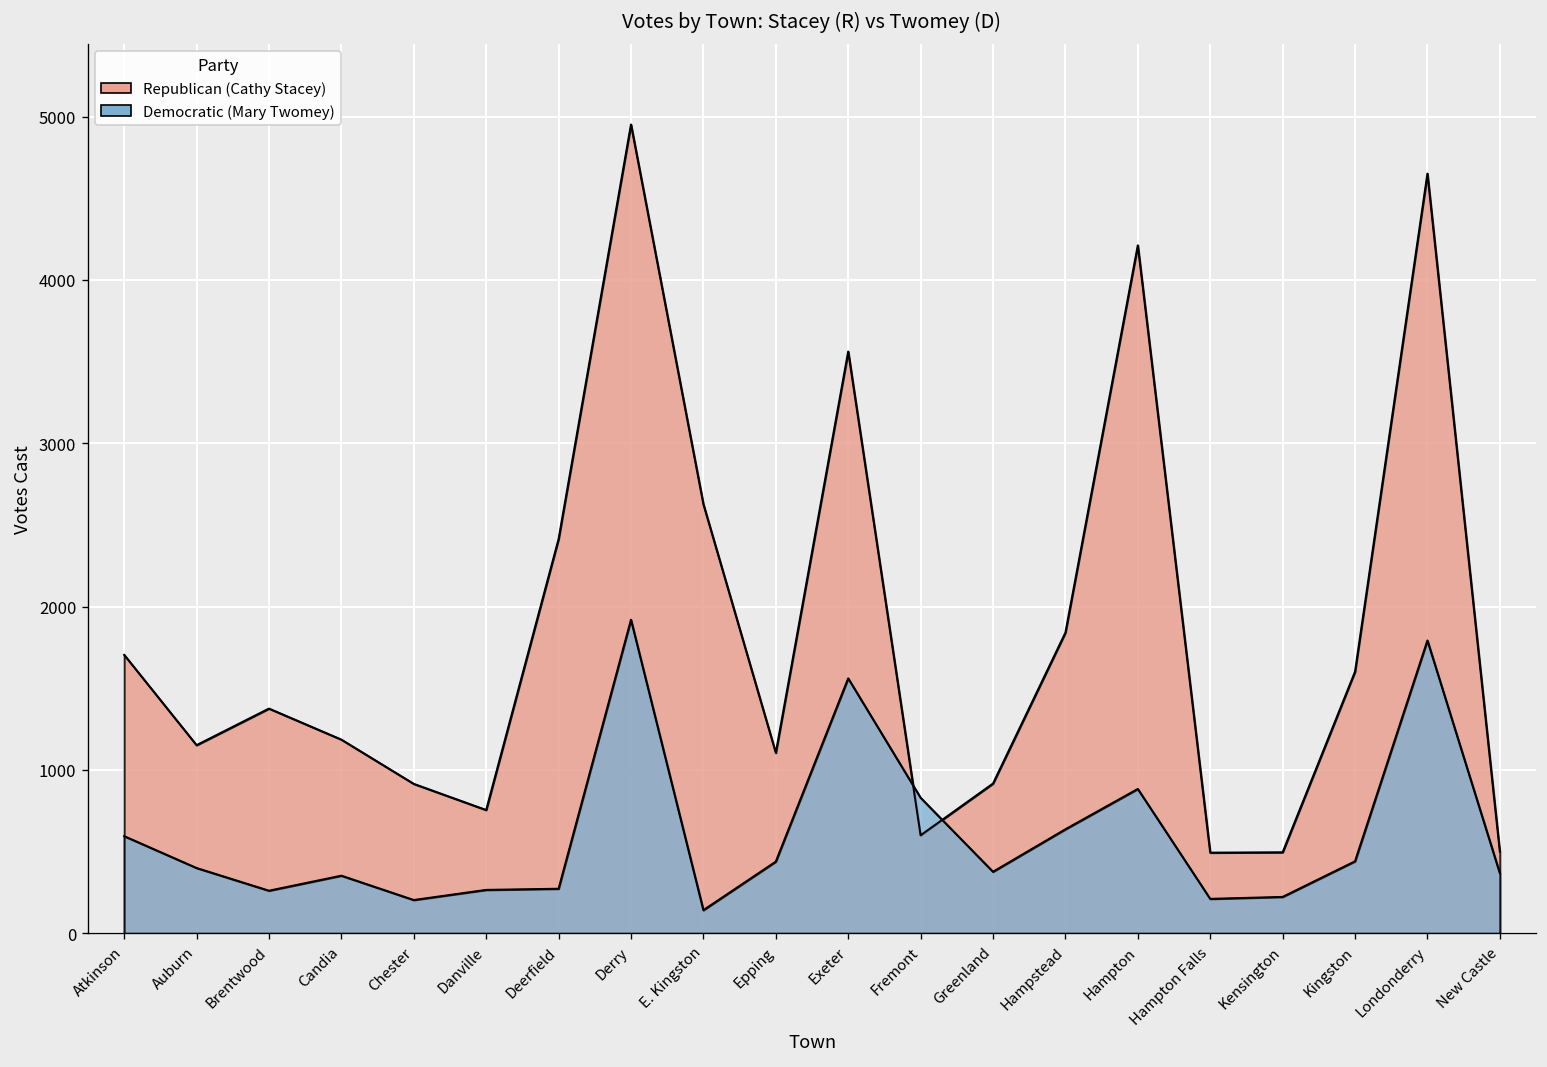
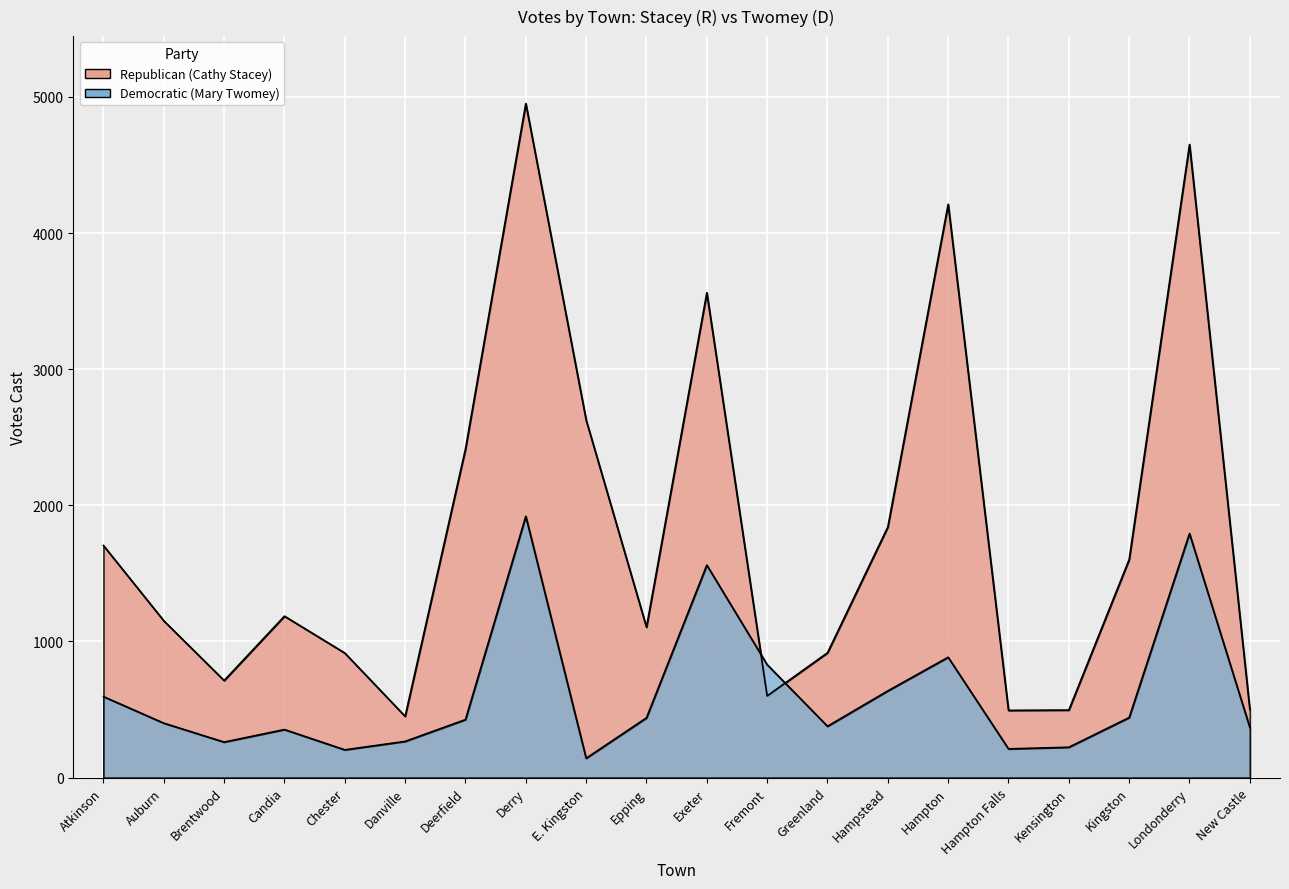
Republican (Cathy Stacey), Brentwood: 1380 -> 710
Republican (Cathy Stacey), Danville: 760 -> 450
Democratic (Mary Twomey), Deerfield: 270 -> 430
